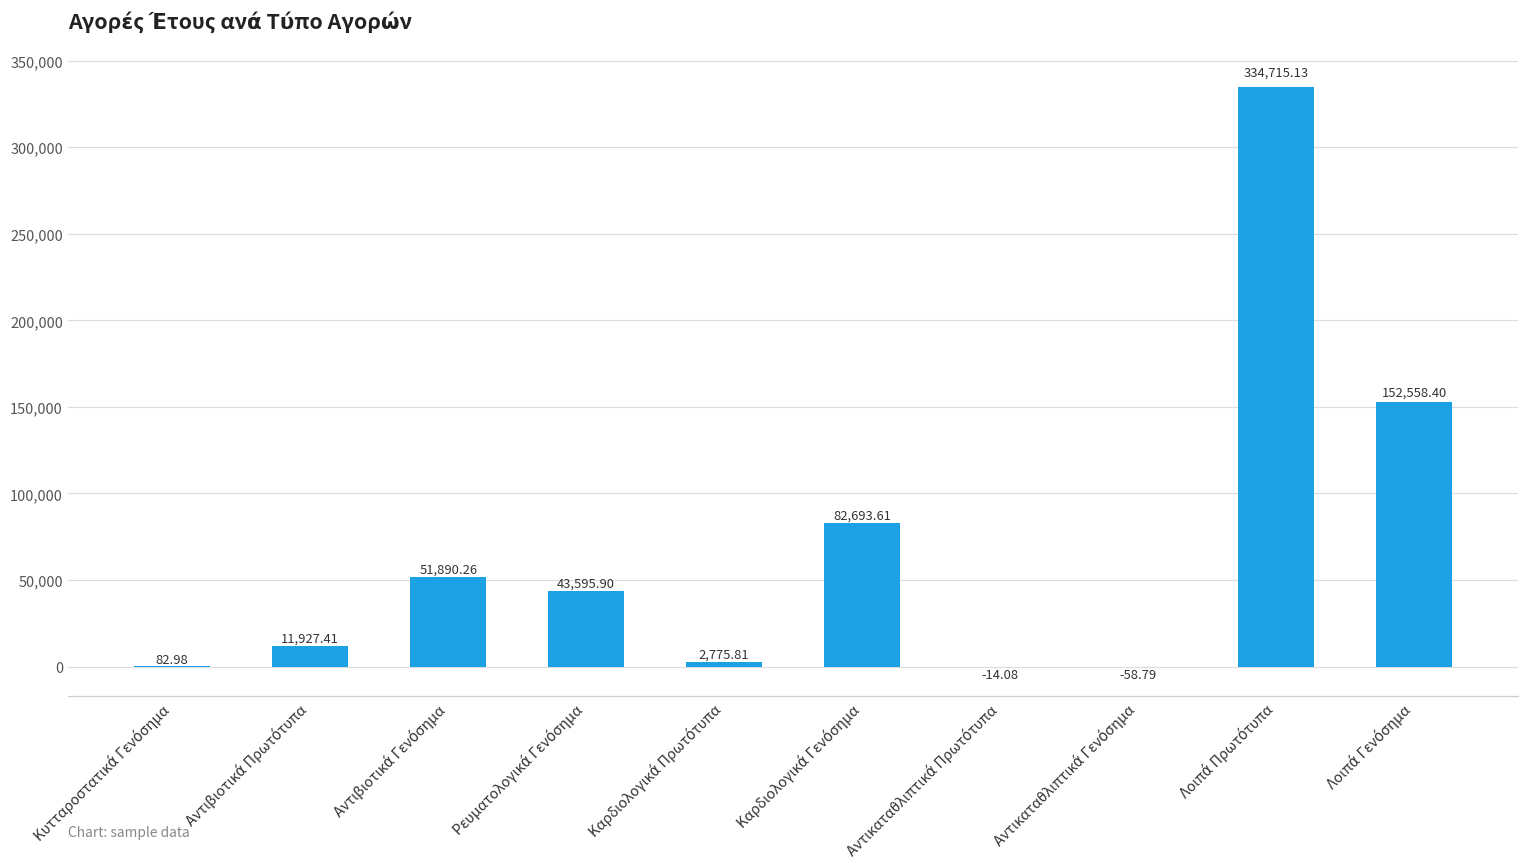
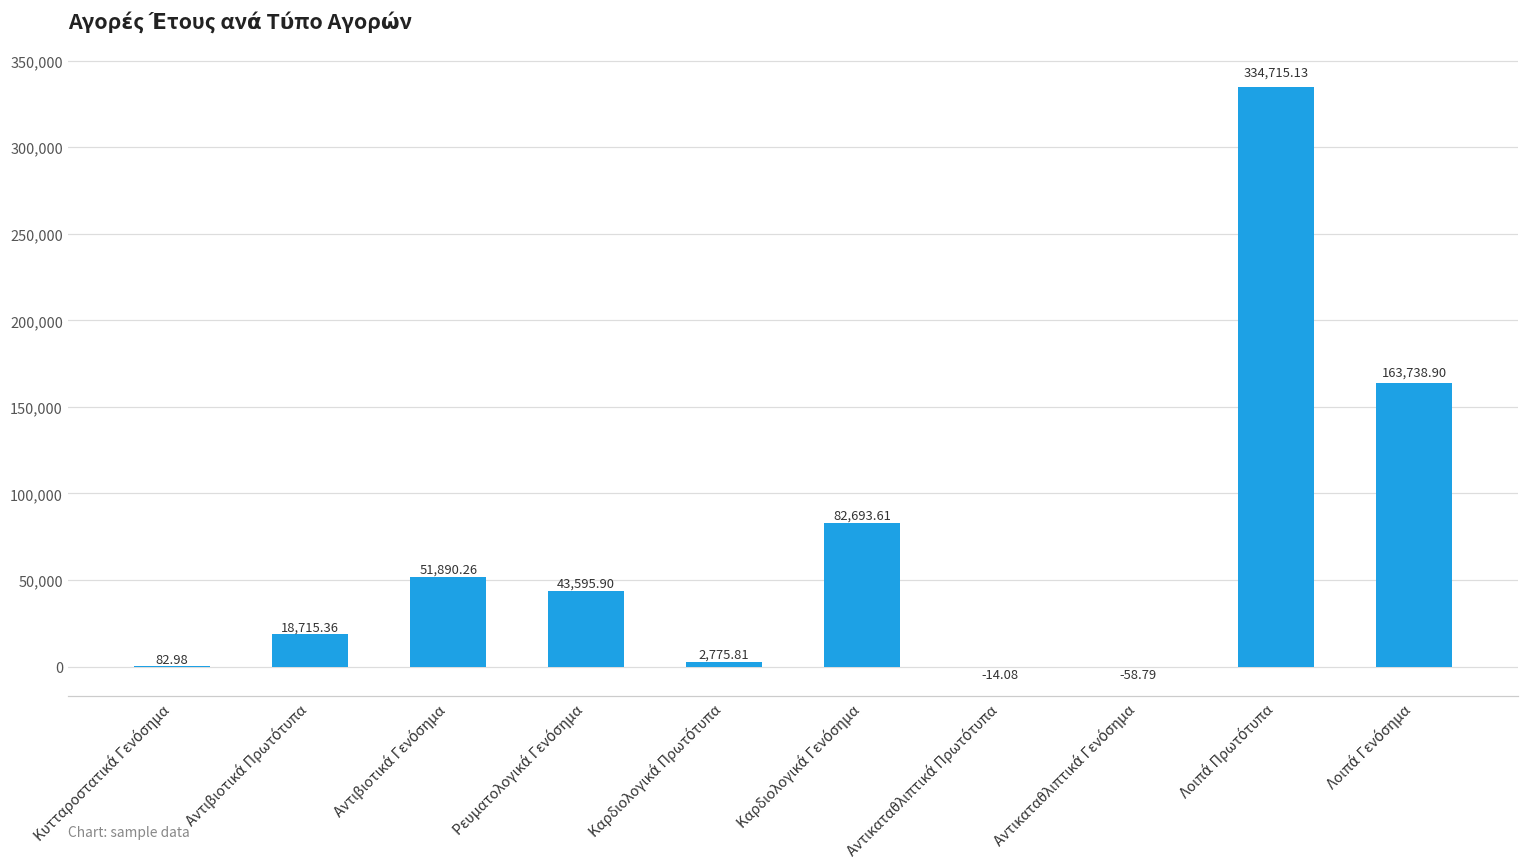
Αντιβιοτικά Πρωτότυπα: 11,927.41 -> 18,715.36
Λοιπά Γενόσημα: 152,558.40 -> 163,738.90
